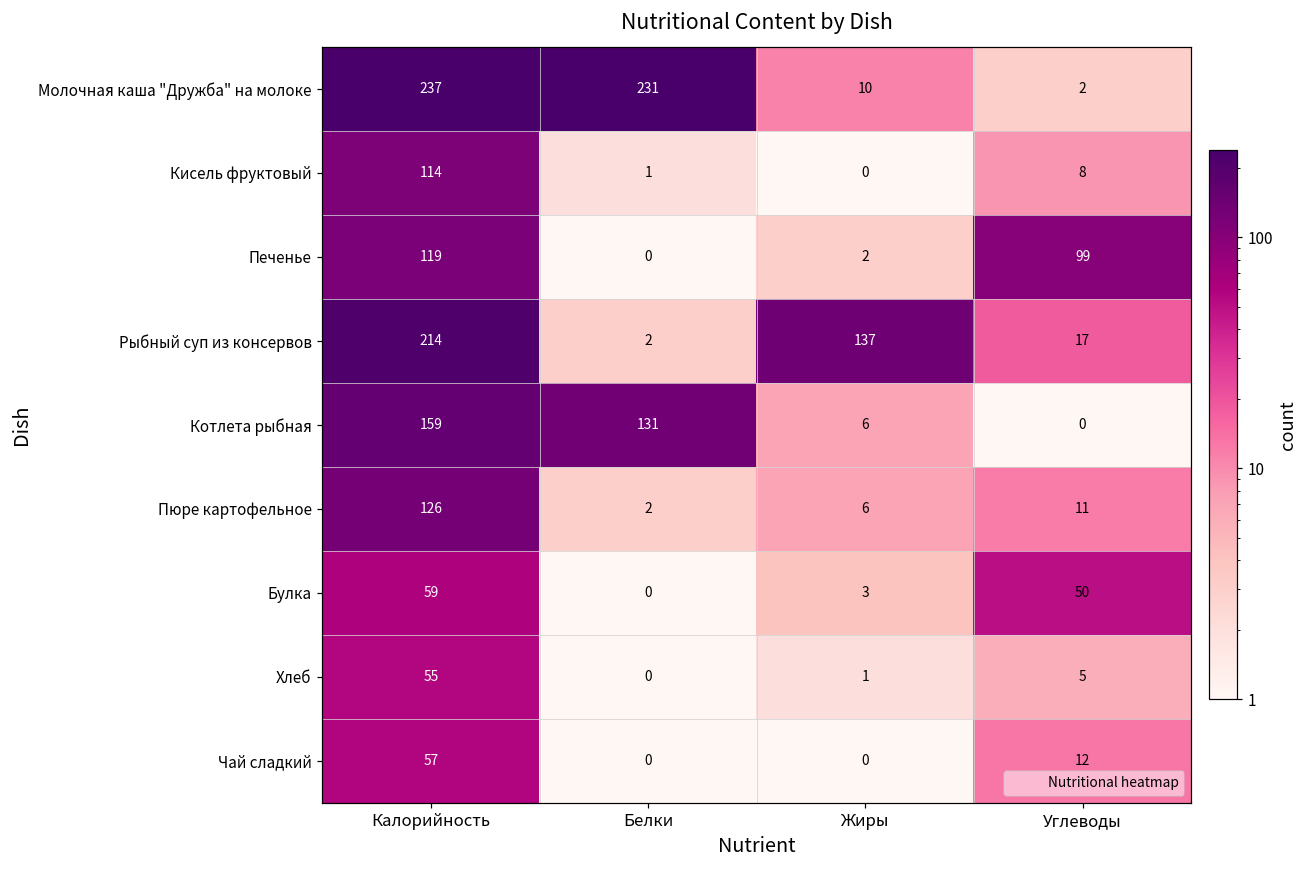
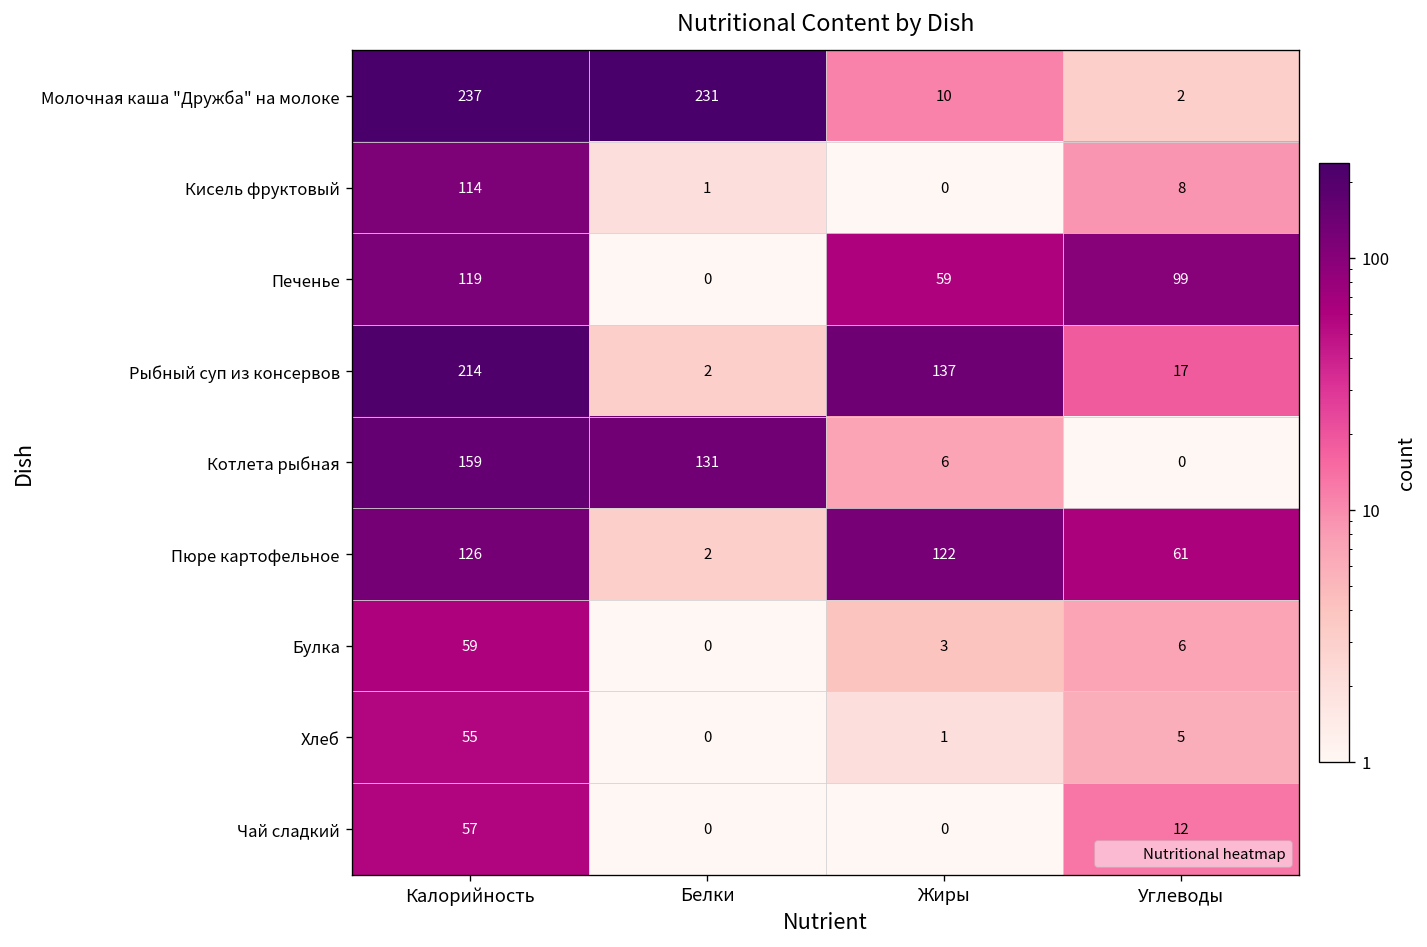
Печенье, Жиры: 2 -> 59
Пюре картофельное, Жиры: 6 -> 122
Пюре картофельное, Углеводы: 11 -> 61
Булка, Углеводы: 50 -> 6
